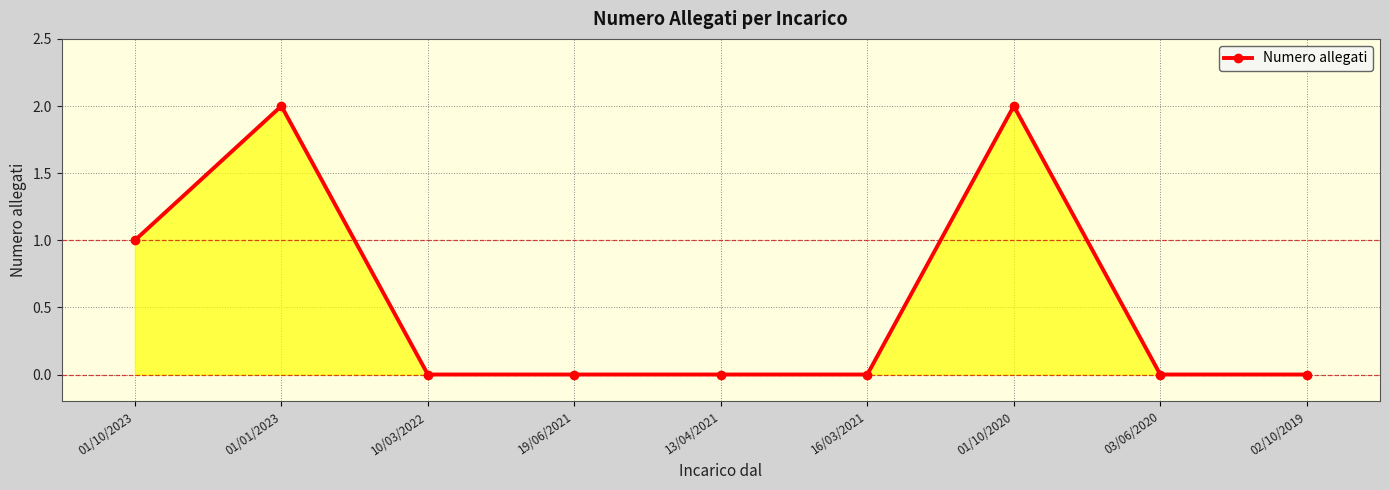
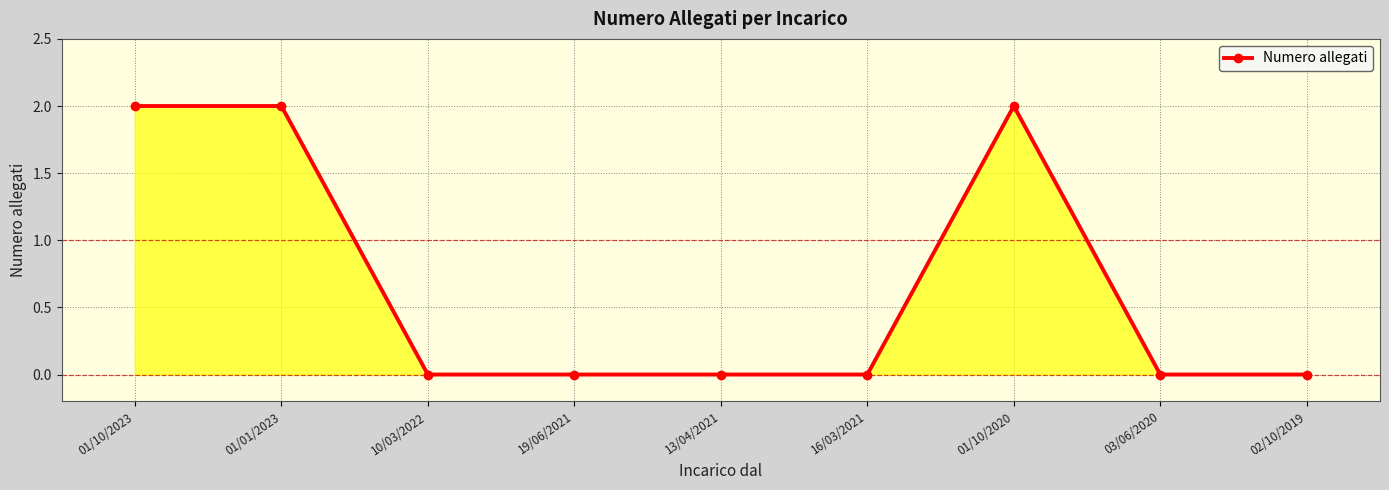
01/10/2023: 1 -> 2
